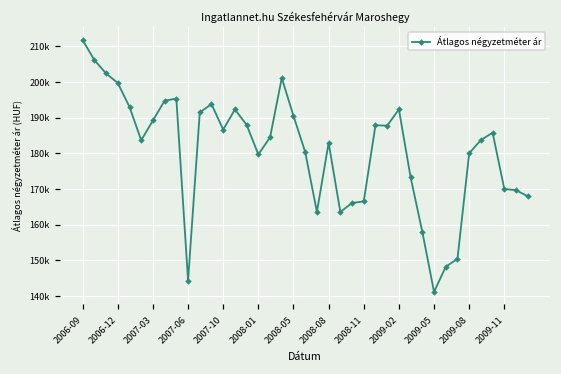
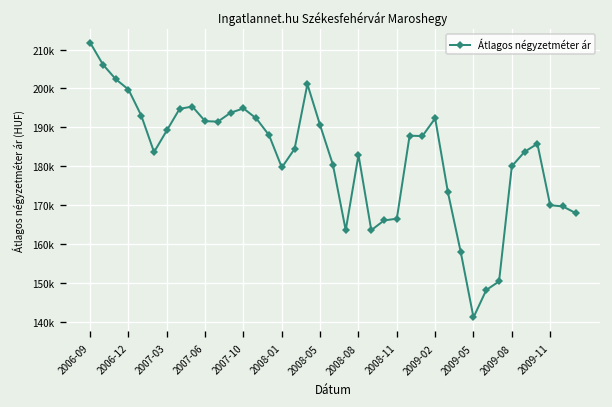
2007-06: 144000 -> 192000
2007-10: 187000 -> 195000
